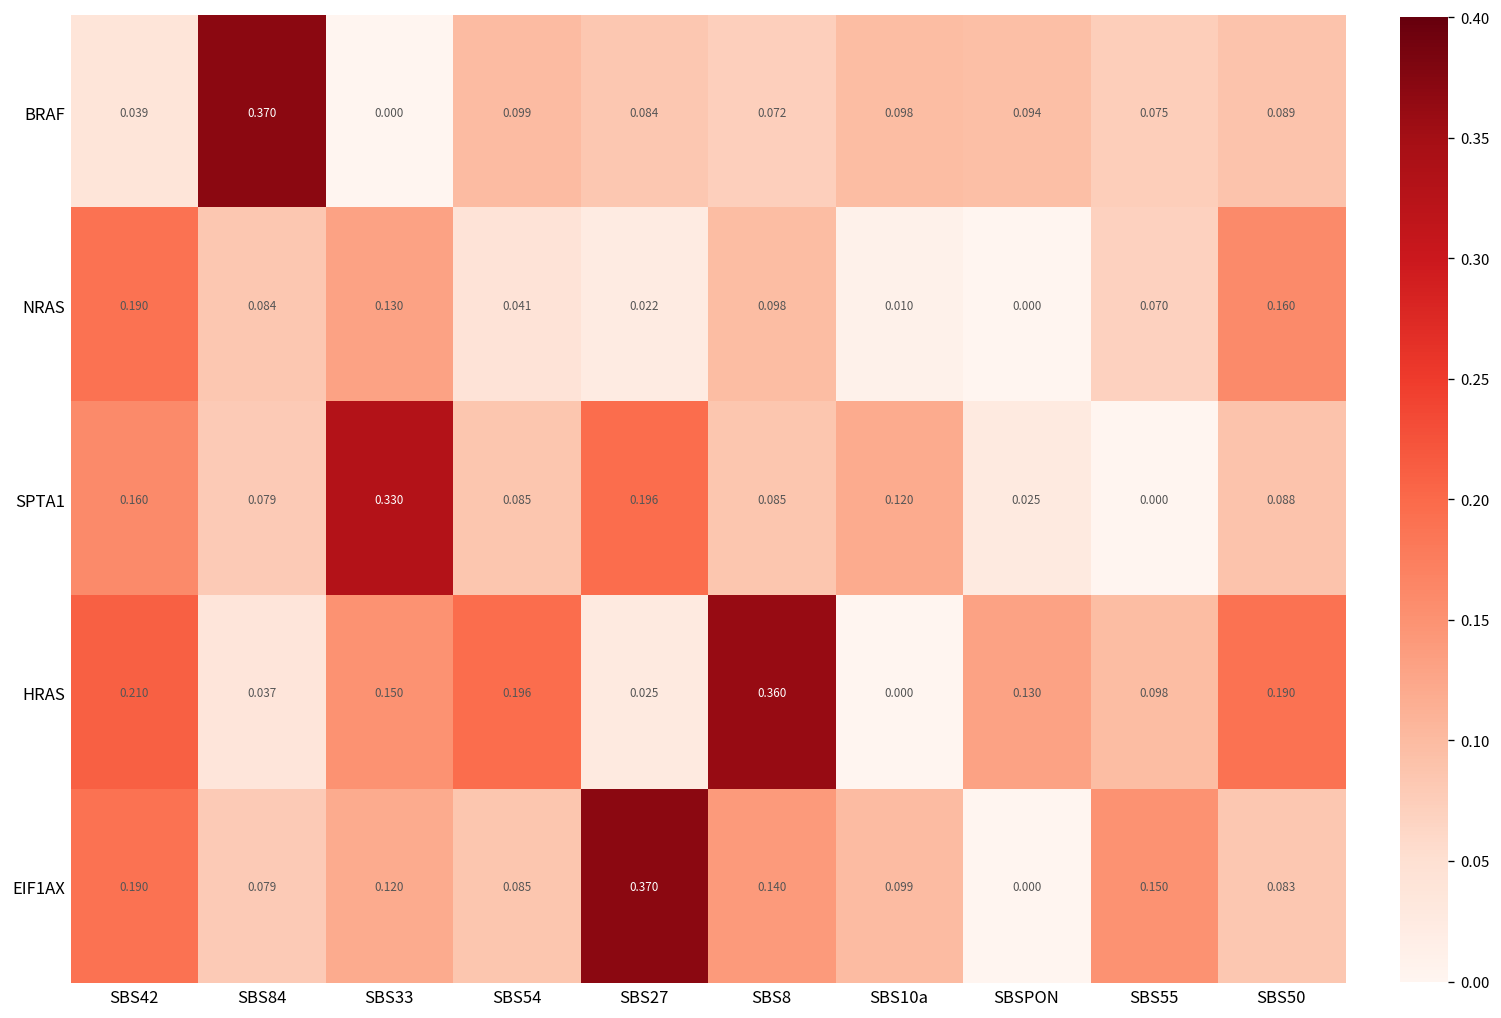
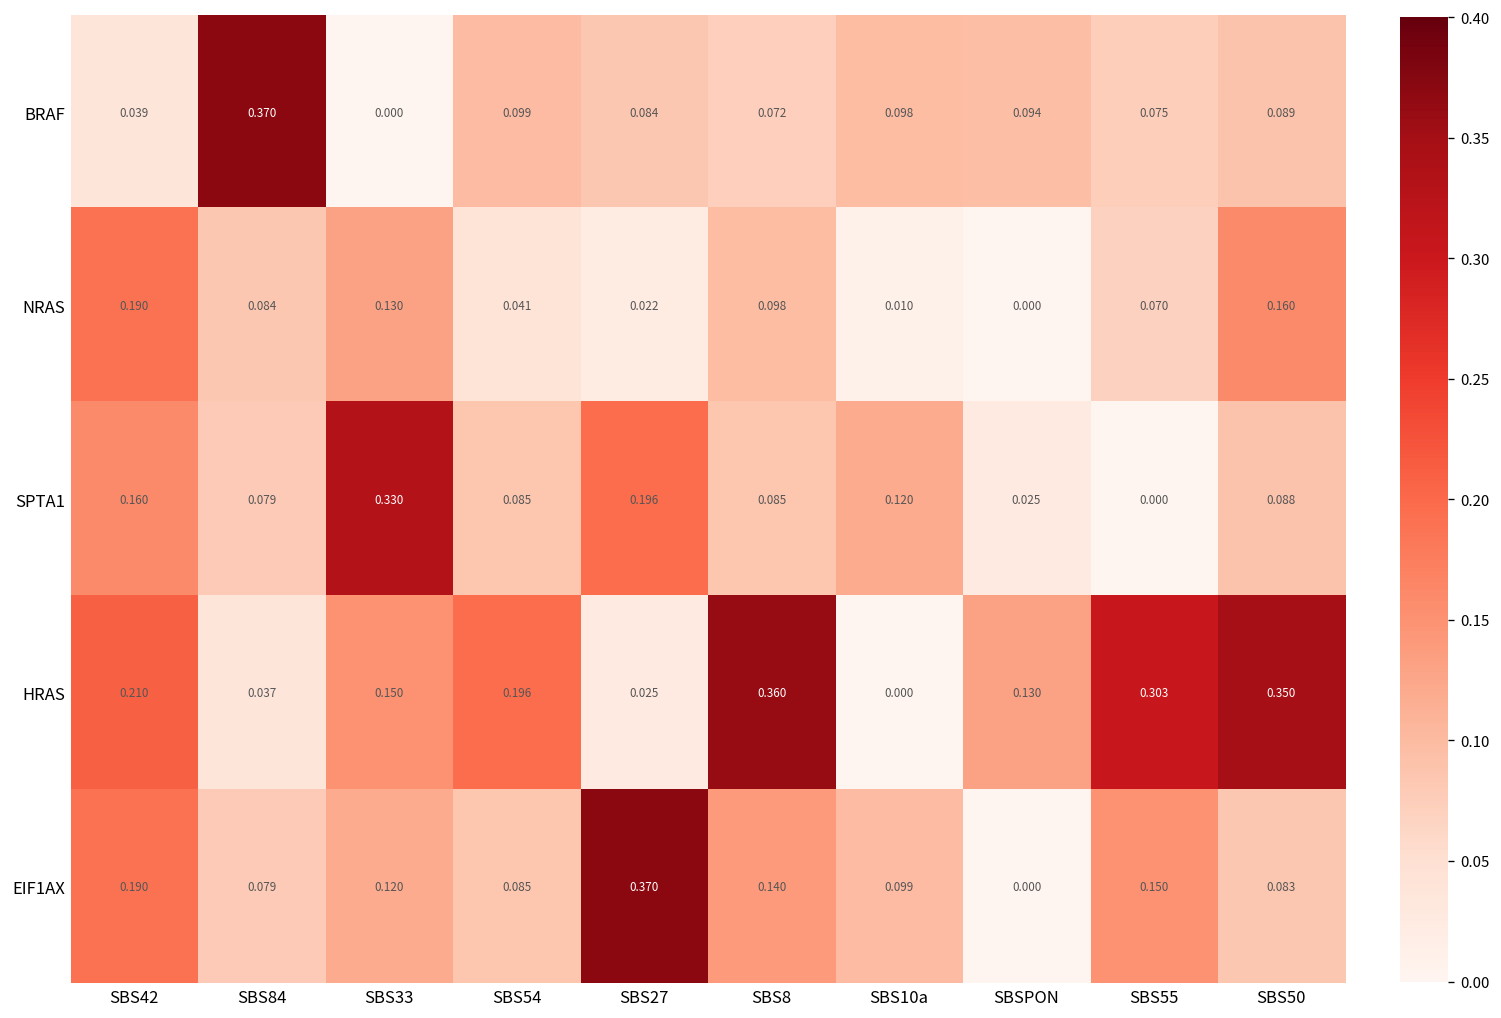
HRAS, SBS55: 0.098 -> 0.303
HRAS, SBS50: 0.190 -> 0.350
